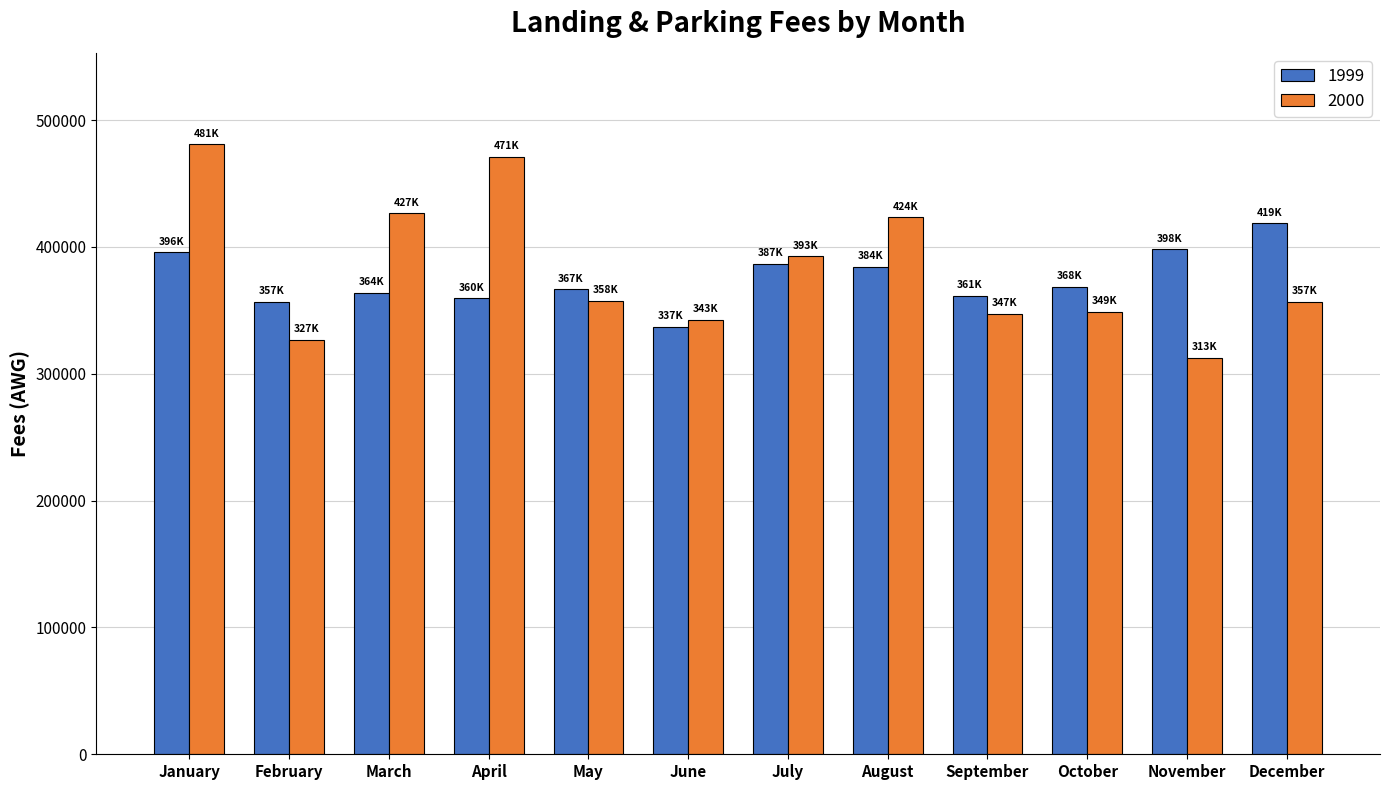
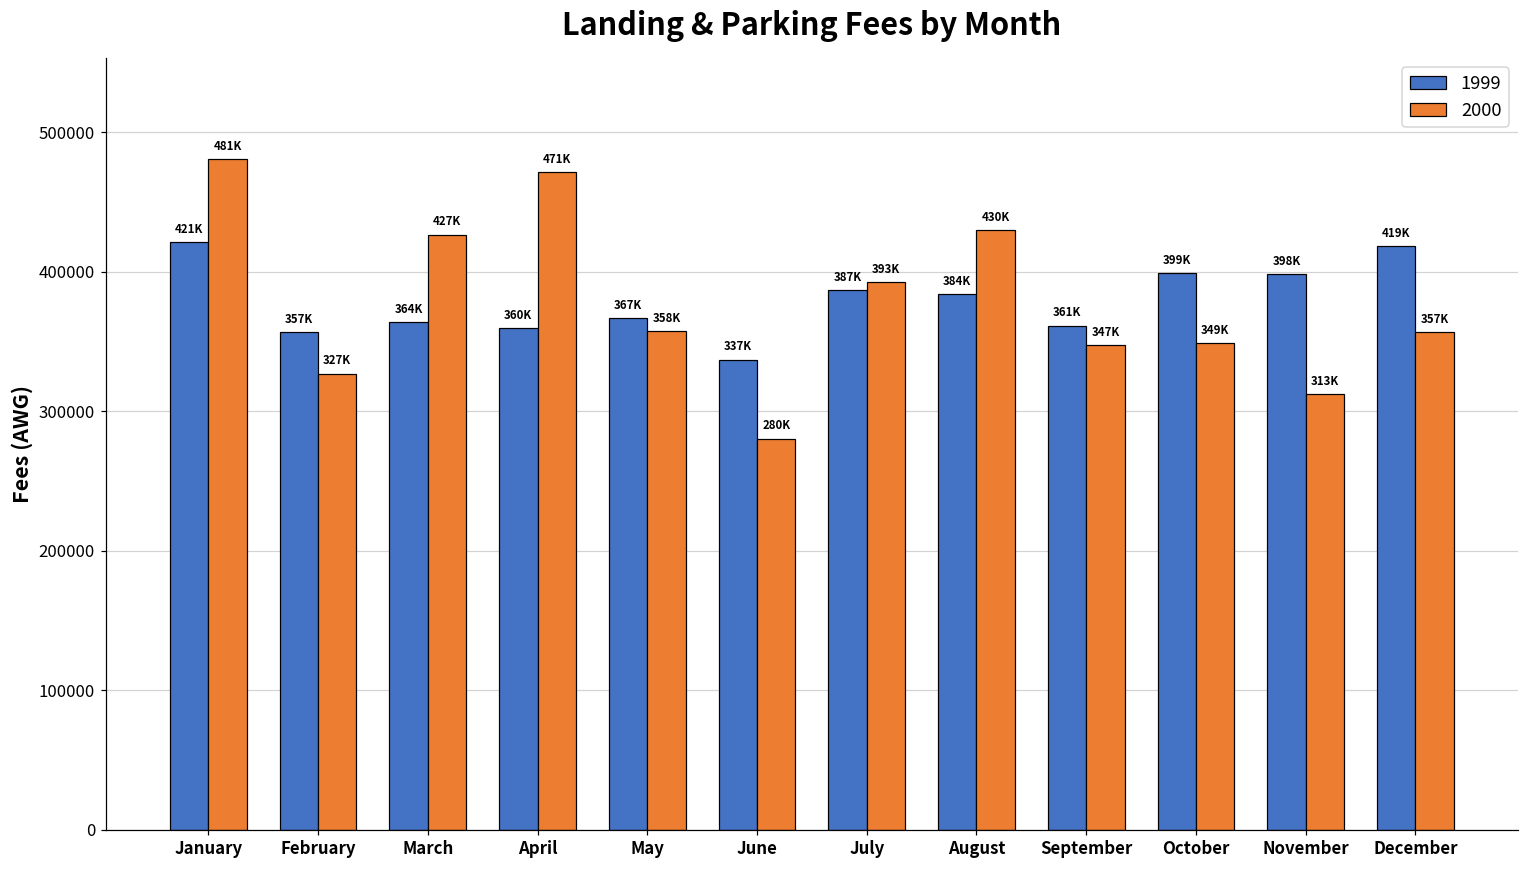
1999, January: 396K -> 421K
2000, June: 343K -> 280K
2000, August: 424K -> 430K
1999, October: 368K -> 399K
